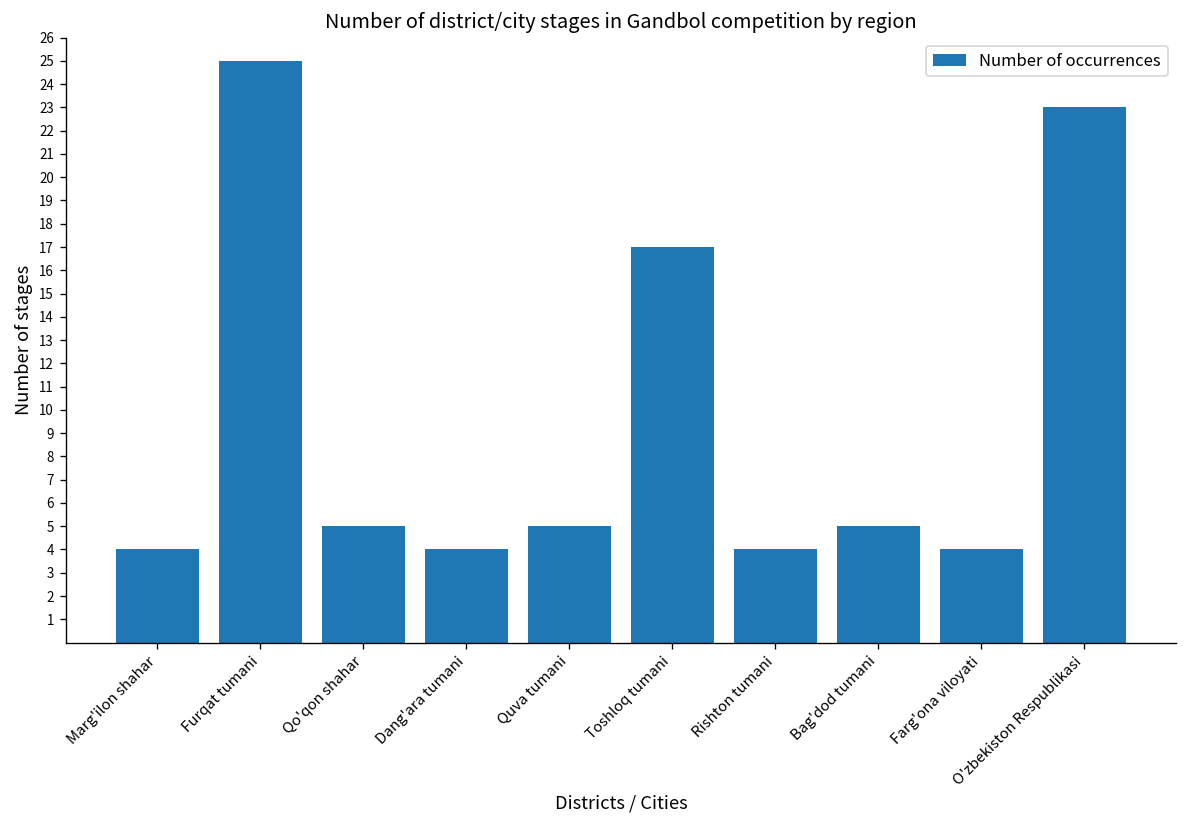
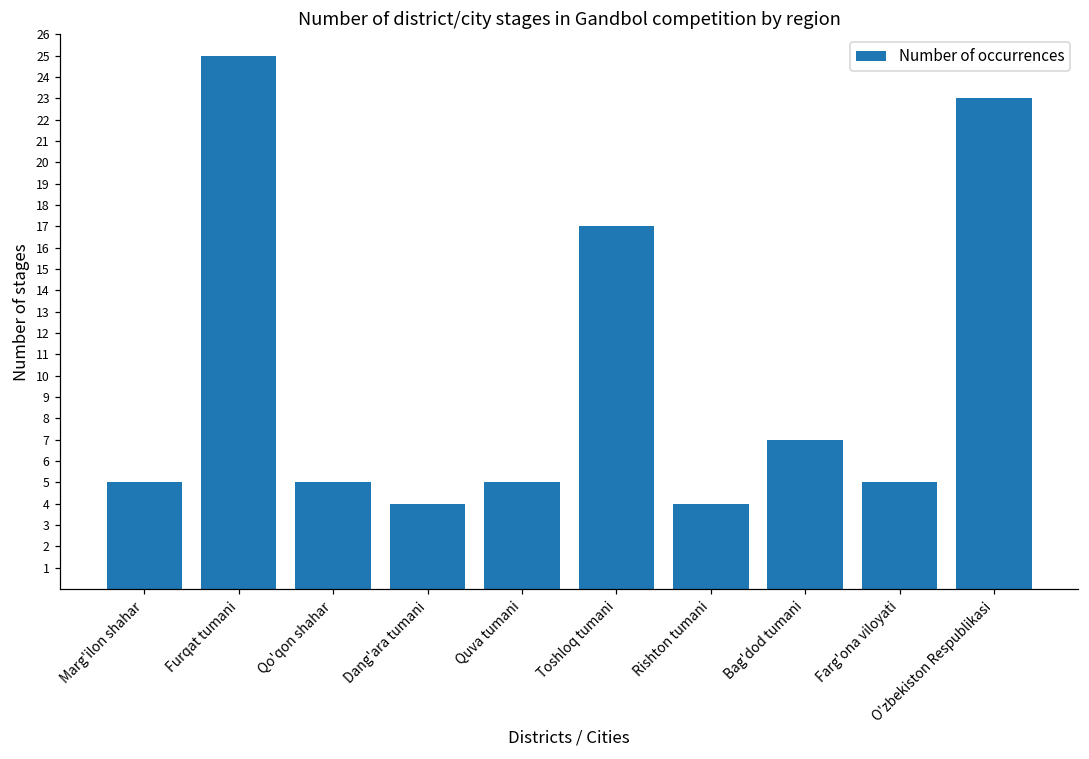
Marg'ilon shahar: 4 -> 5
Bag'dod tumani: 5 -> 7
Farg'ona viloyati: 4 -> 5
